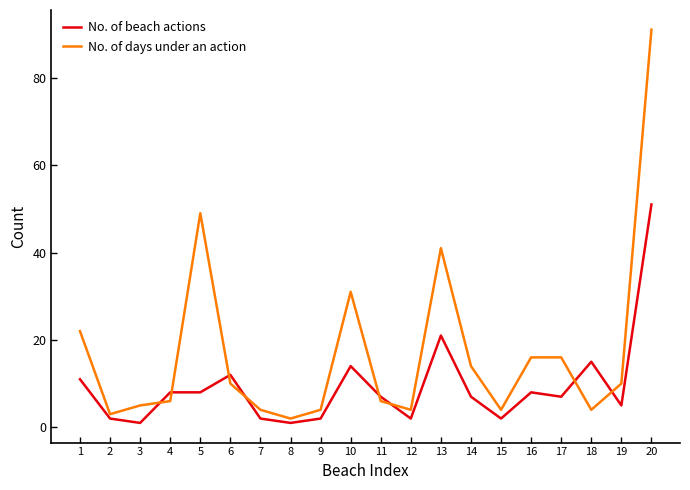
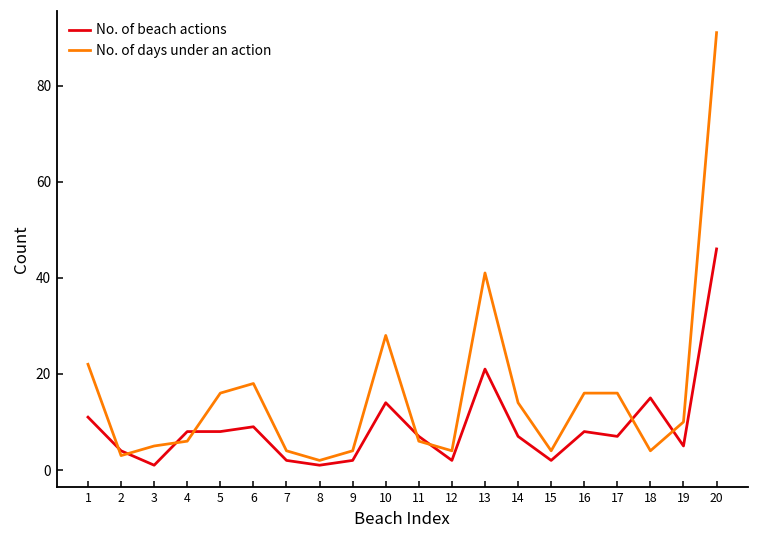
No. of beach actions, 2: 2 -> 4
No. of days under an action, 5: 49 -> 16
No. of beach actions, 6: 12 -> 9
No. of days under an action, 6: 10 -> 18
No. of days under an action, 10: 31 -> 28
No. of beach actions, 20: 51 -> 46
